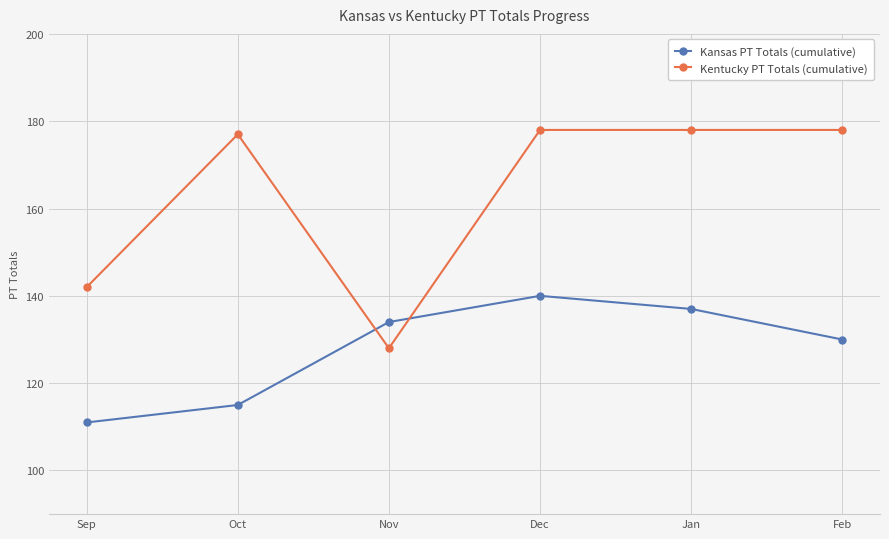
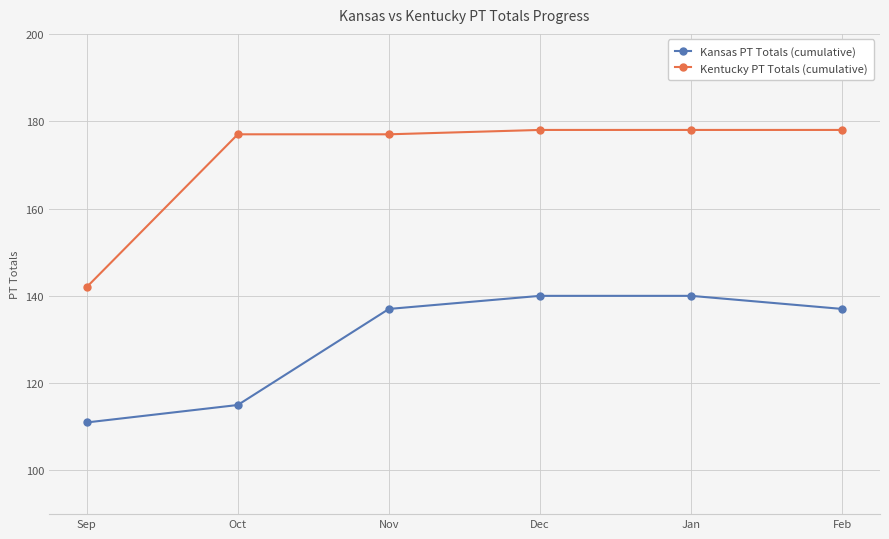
Kansas PT Totals (cumulative), Nov: 134 -> 137
Kentucky PT Totals (cumulative), Nov: 128 -> 177
Kansas PT Totals (cumulative), Jan: 137 -> 140
Kansas PT Totals (cumulative), Feb: 130 -> 137
